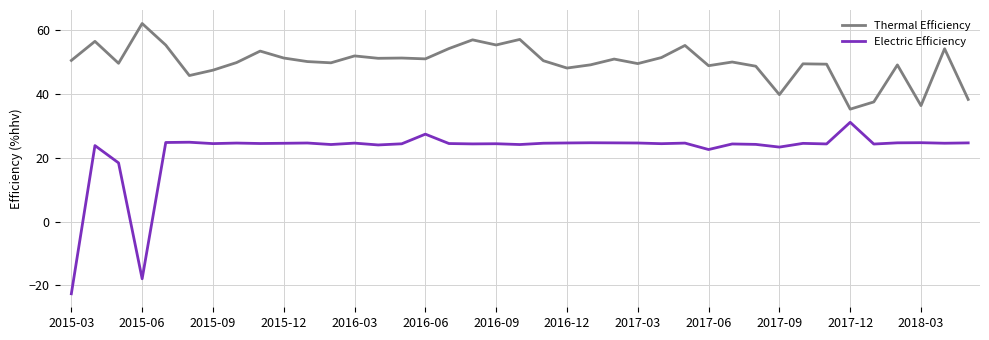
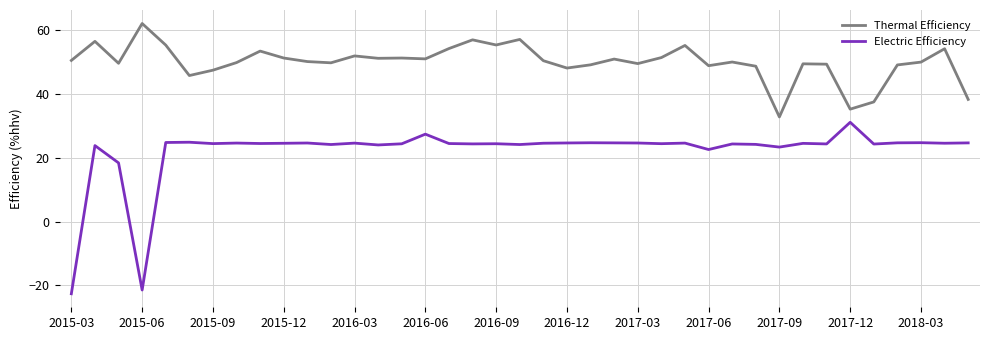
Electric Efficiency, 2015-06: -18 -> -21
Thermal Efficiency, 2017-09: 40 -> 33
Thermal Efficiency, 2018-03: 36 -> 50
